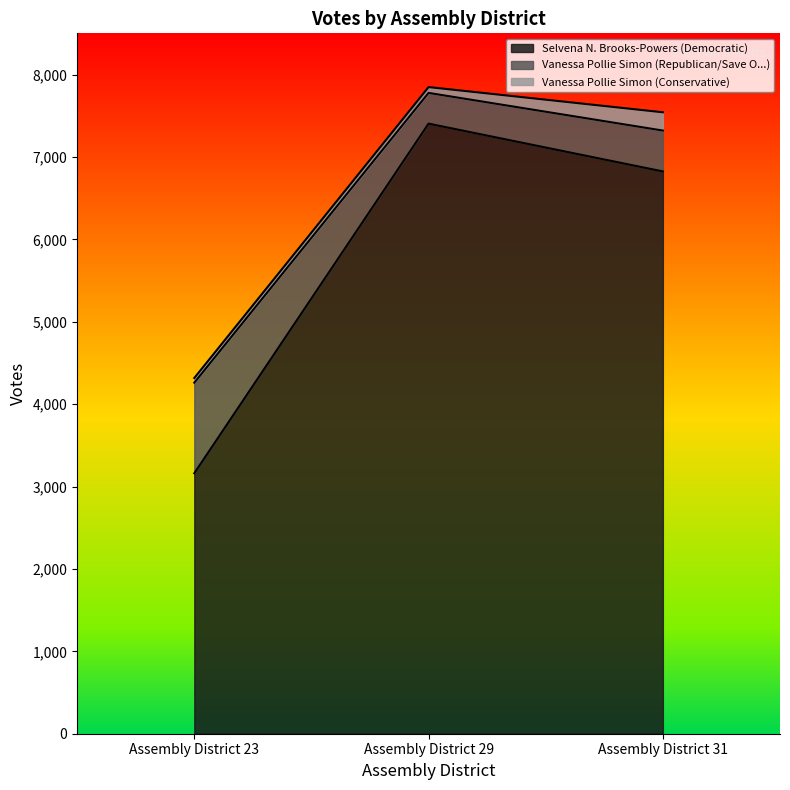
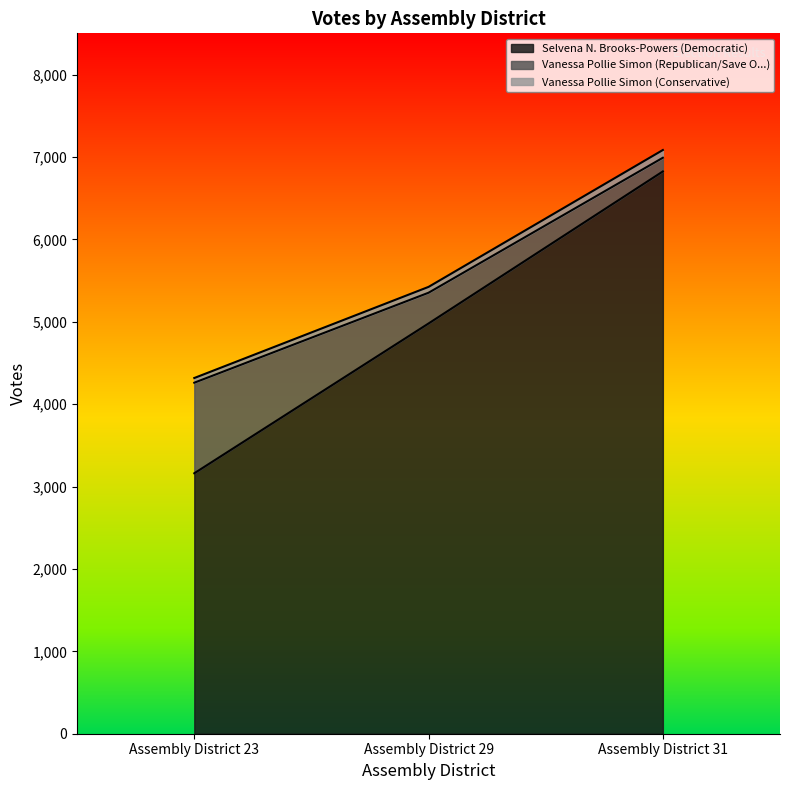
Selvena N. Brooks-Powers (Democratic), Assembly District 29: 7,400 -> 5,000
Vanessa Pollie Simon (Republican/Save O...), Assembly District 31: 500 -> 200
Vanessa Pollie Simon (Conservative), Assembly District 31: 200 -> 100
